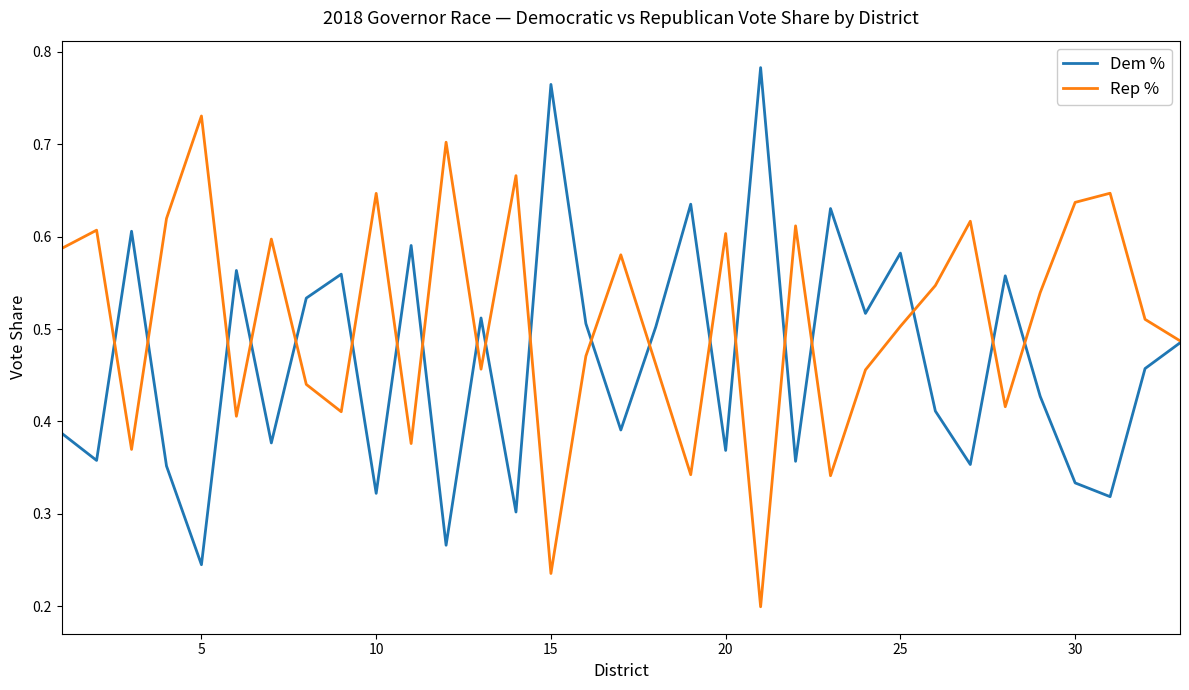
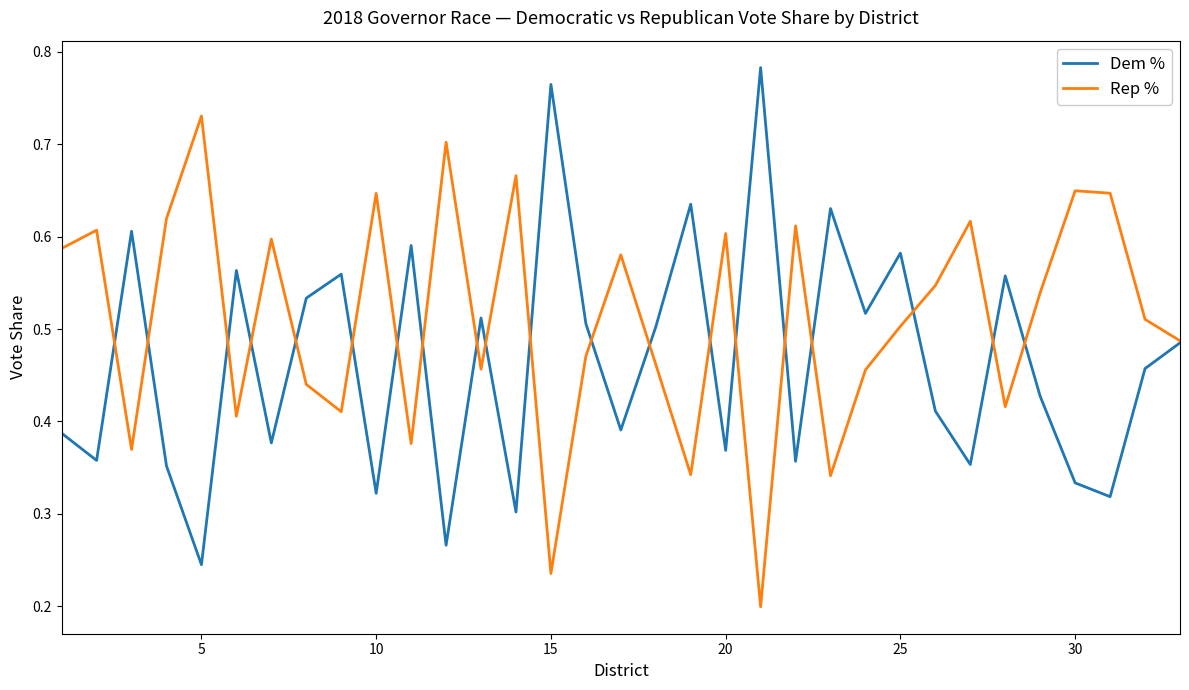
Rep %, 30: 0.64 -> 0.65
